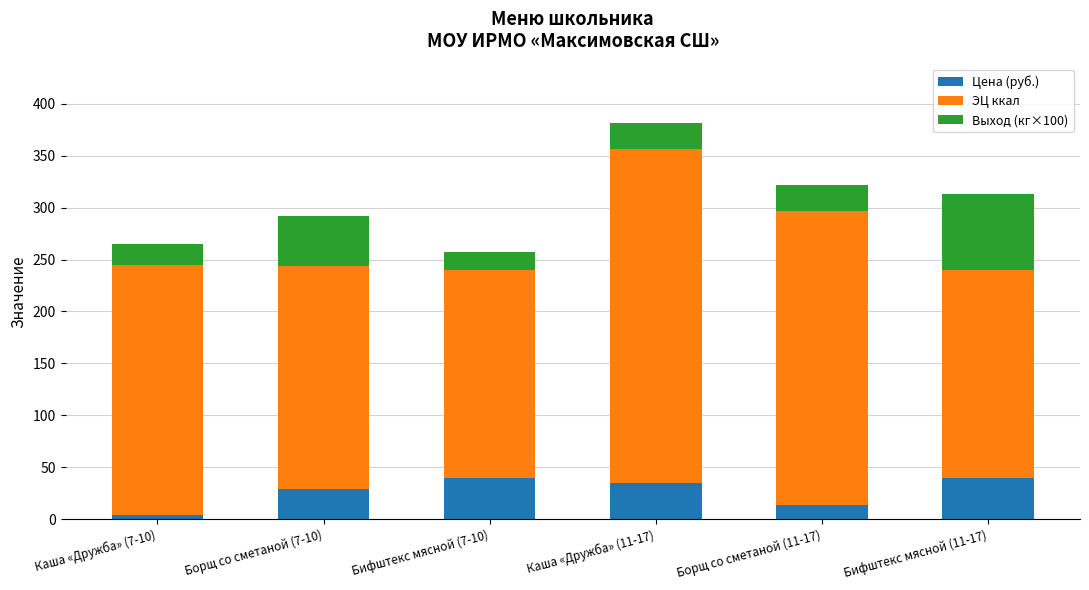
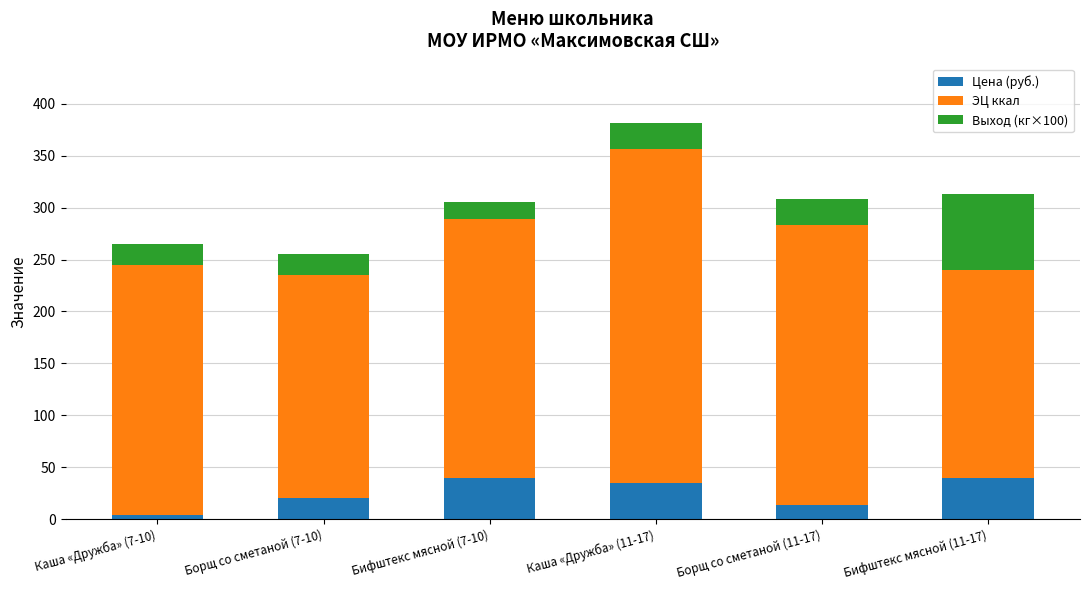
Цена (руб.), Борщ со сметаной (7-10): 29 -> 20
Выход (кг×100), Борщ со сметаной (7-10): 48 -> 20
ЭЦ ккал, Бифштекс мясной (7-10): 200 -> 249
ЭЦ ккал, Борщ со сметаной (11-17): 283 -> 269
